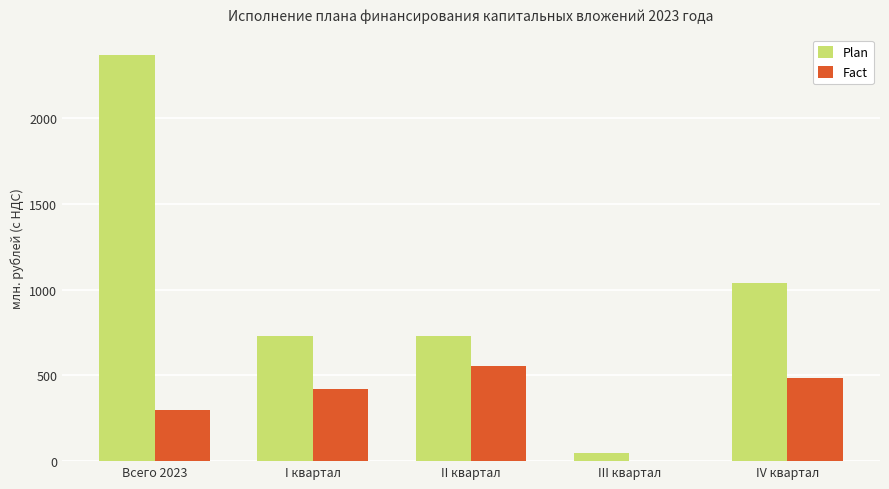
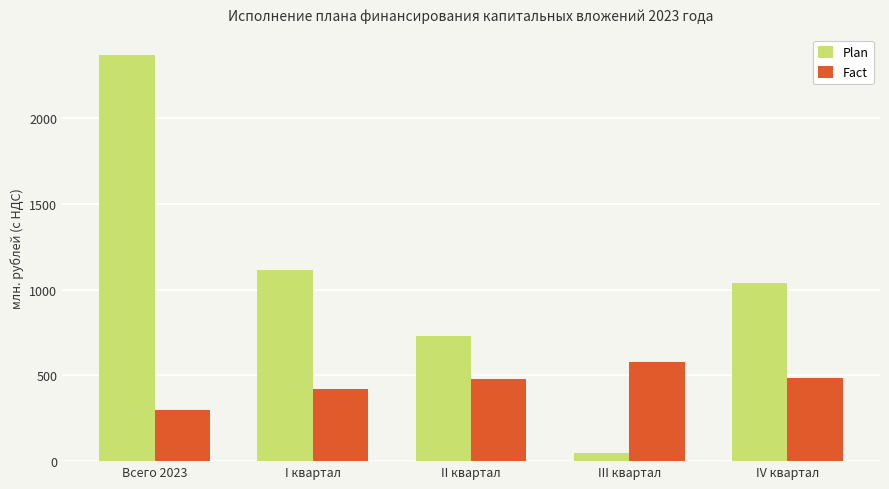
Plan, I квартал: 730 -> 1110
Fact, II квартал: 560 -> 480
Fact, III квартал: 0 -> 580
